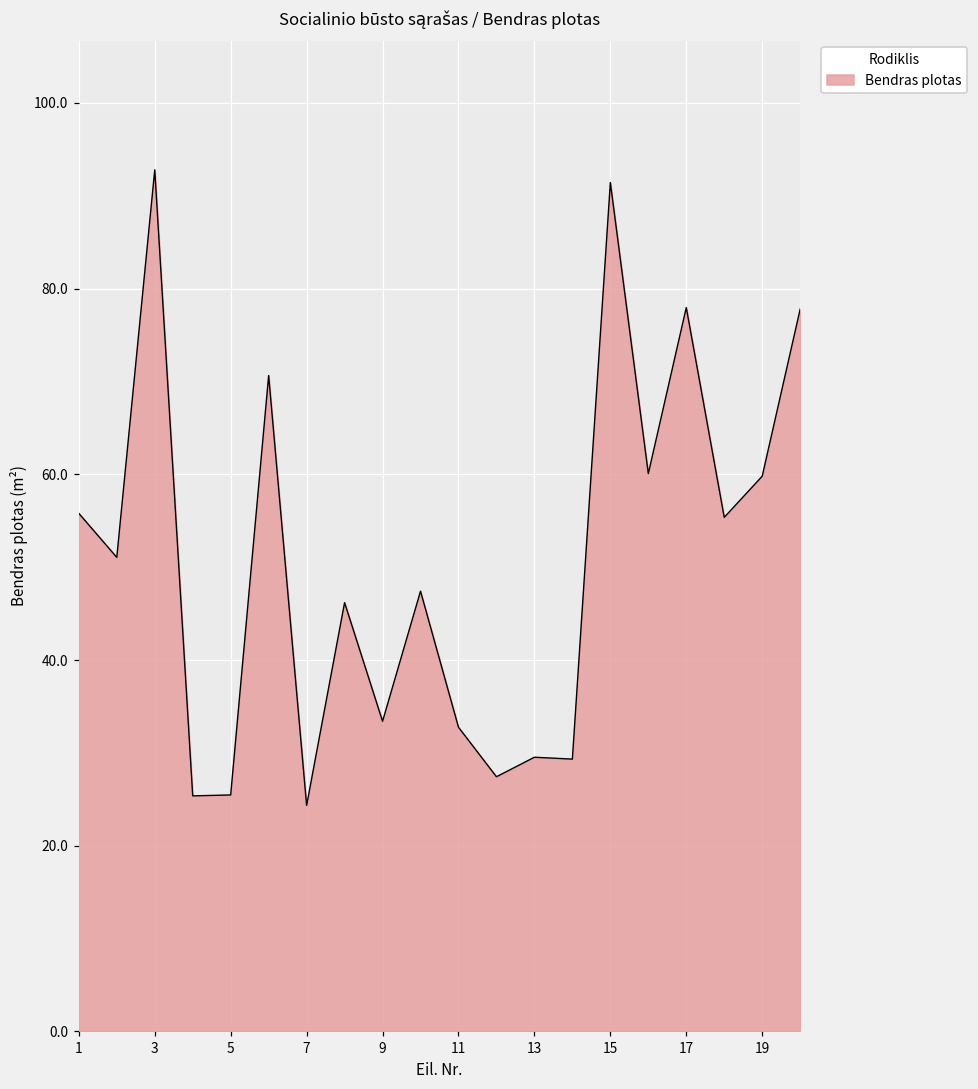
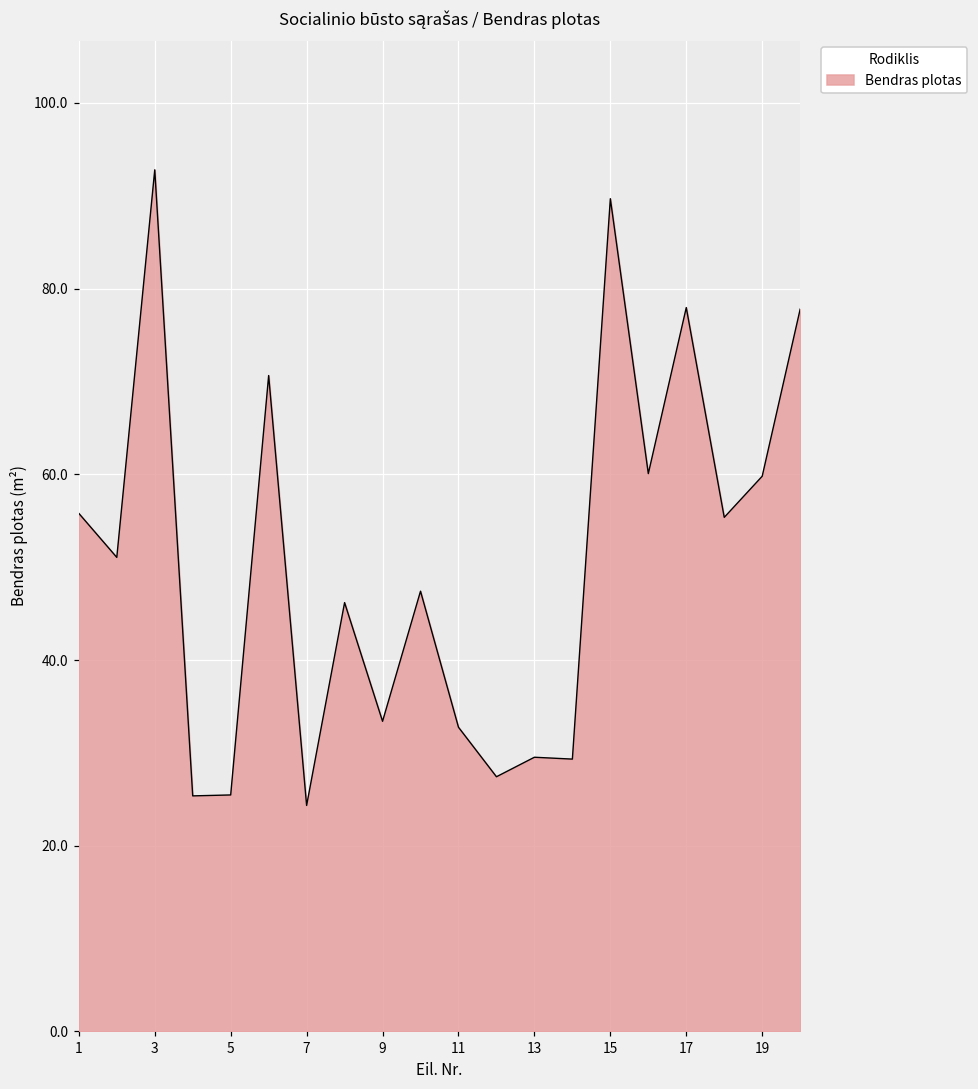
15: 91 -> 90
